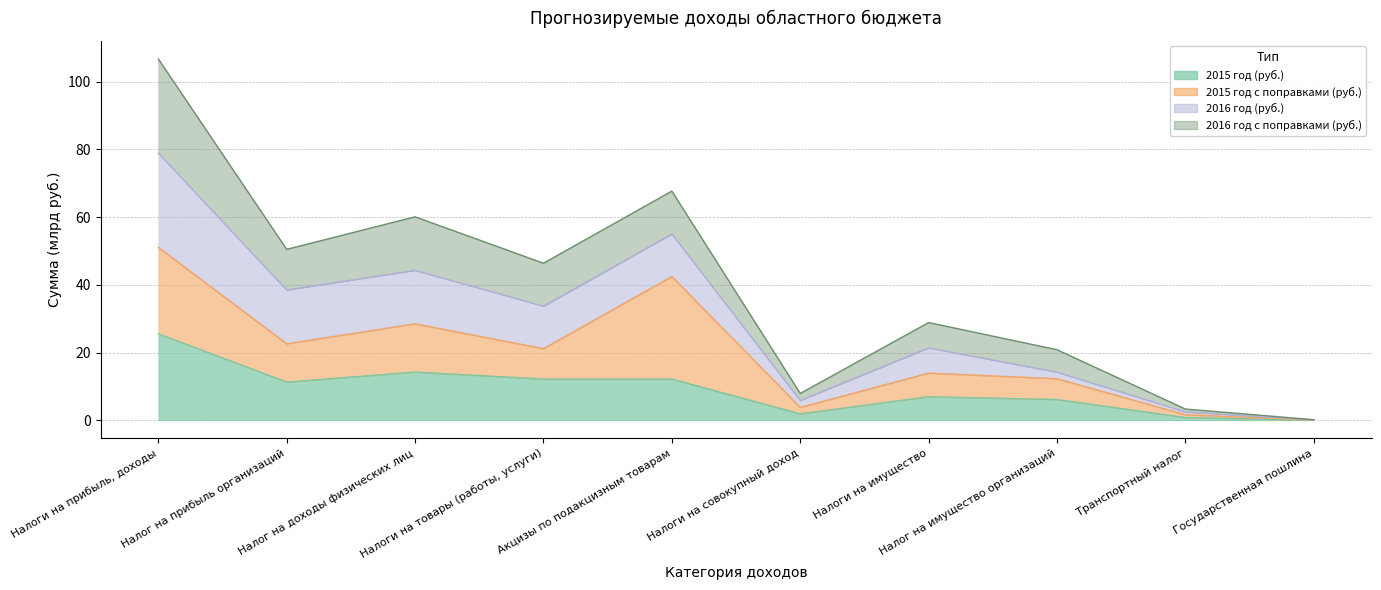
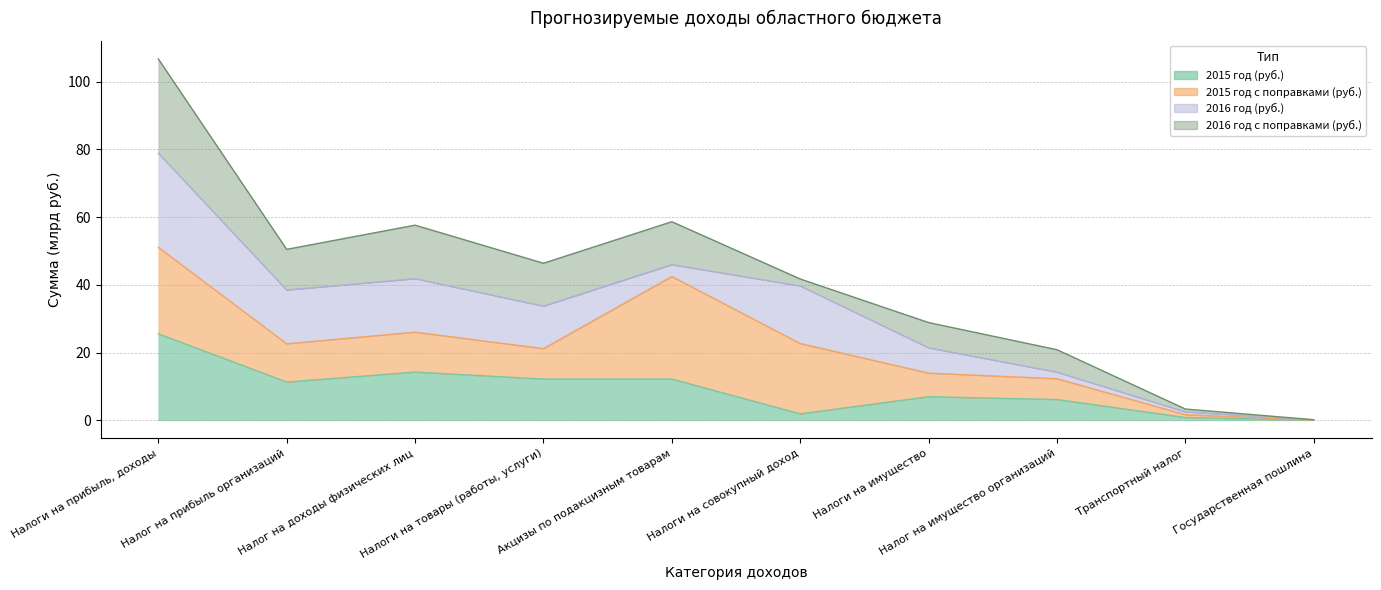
2015 год с поправками (руб.), Налог на доходы физических лиц: 14 -> 12
2016 год (руб.), Акцизы по подакцизным товарам: 13 -> 4
2015 год с поправками (руб.), Налоги на совокупный доход: 2 -> 21
2016 год (руб.), Налоги на совокупный доход: 2 -> 17
